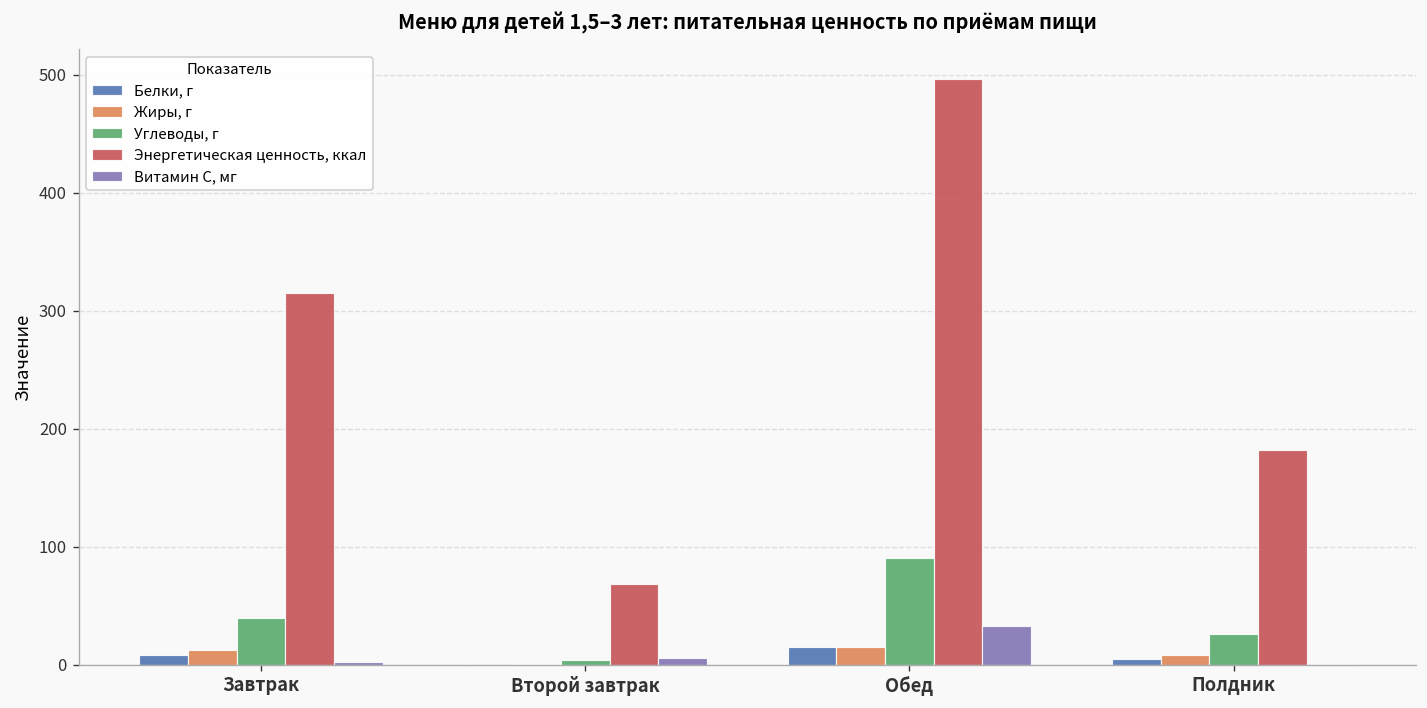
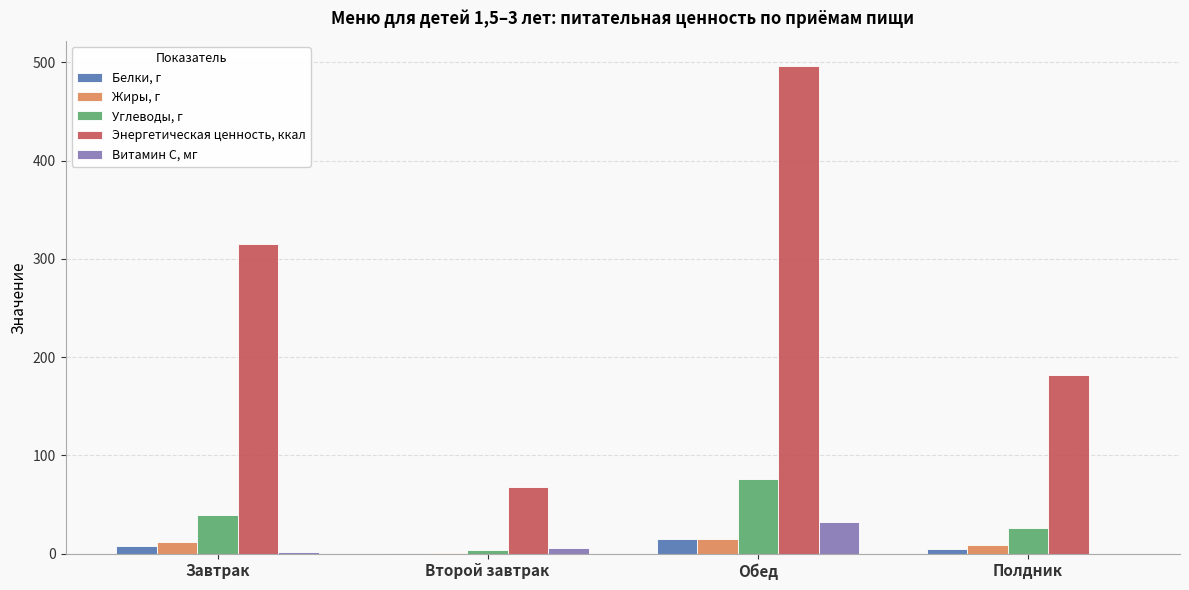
Углеводы, г, Обед: 90 -> 80
